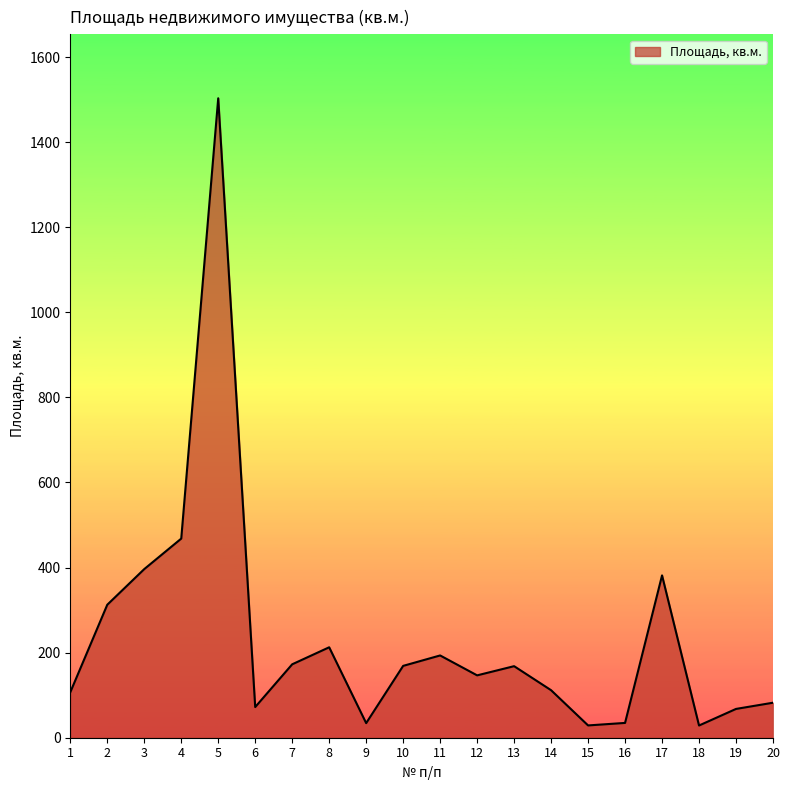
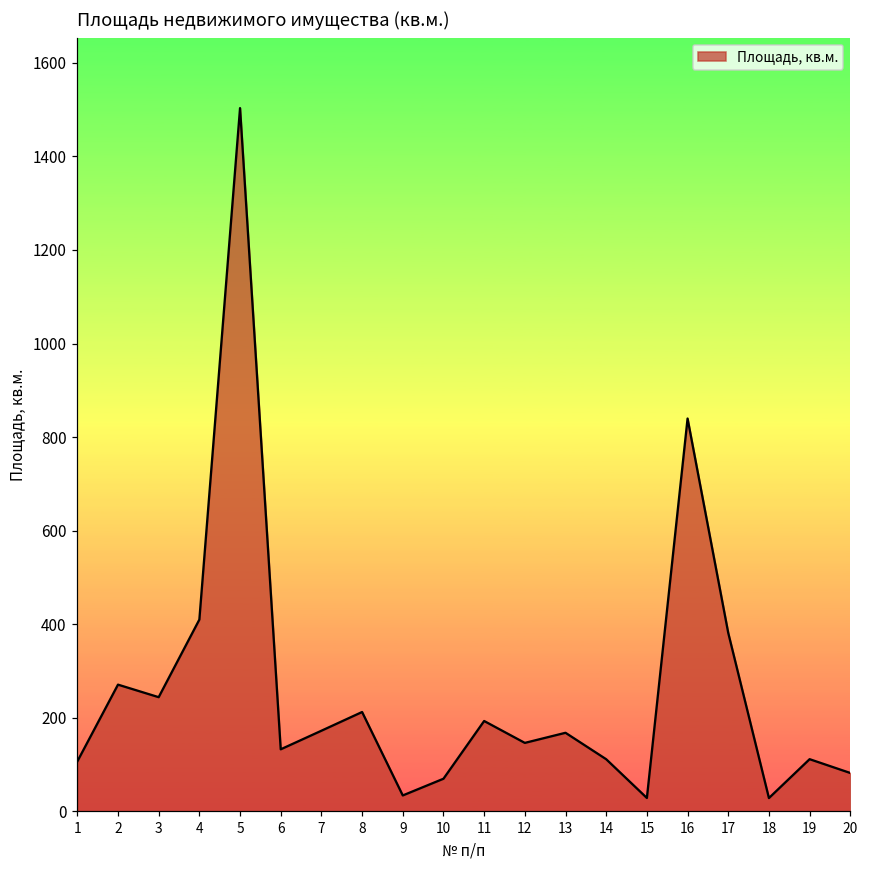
2: 310 -> 270
3: 400 -> 240
4: 470 -> 410
6: 70 -> 130
10: 170 -> 70
16: 30 -> 840
19: 70 -> 110
